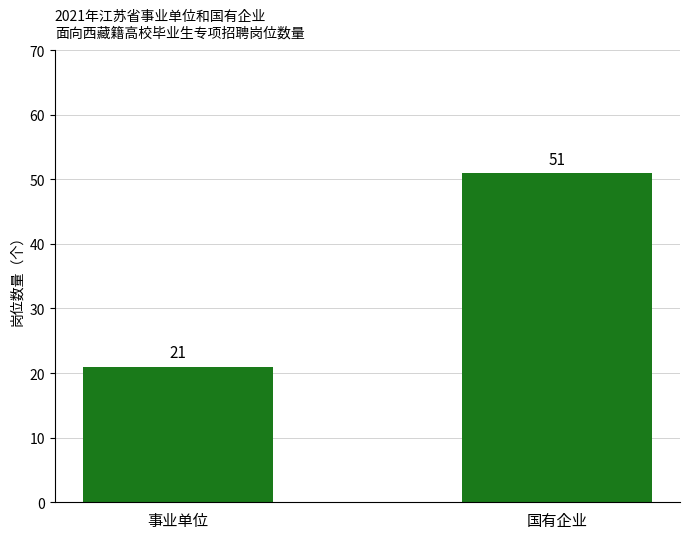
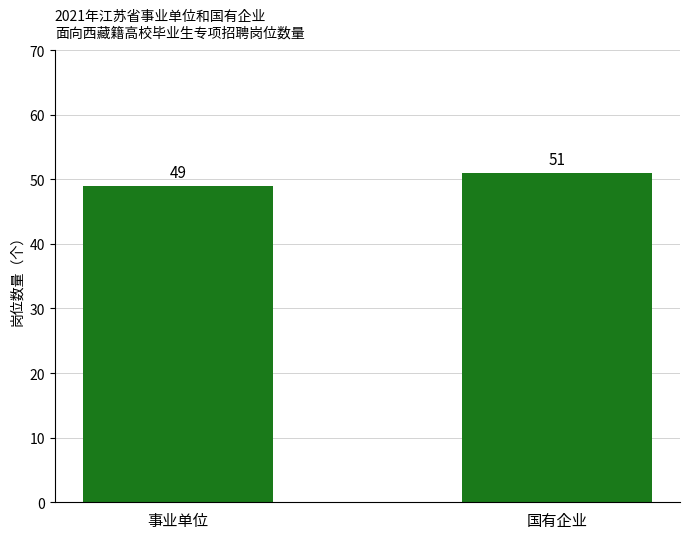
事业单位: 21 -> 49
